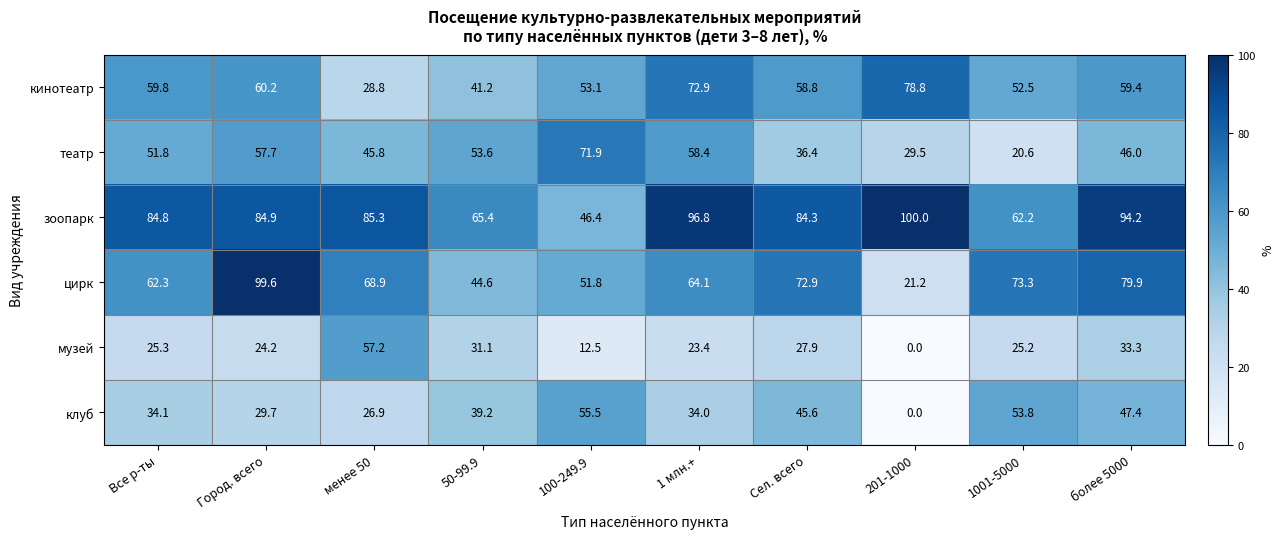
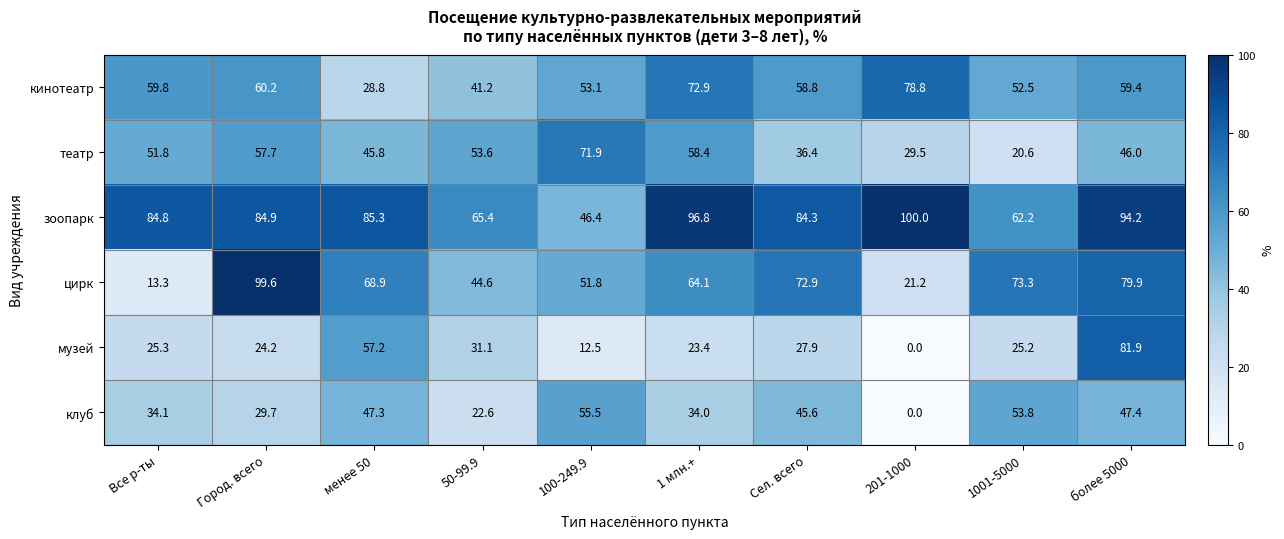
цирк, Все р-ты: 62.3 -> 13.3
музей, более 5000: 33.3 -> 81.9
клуб, менее 50: 26.9 -> 47.3
клуб, 50-99.9: 39.2 -> 22.6
